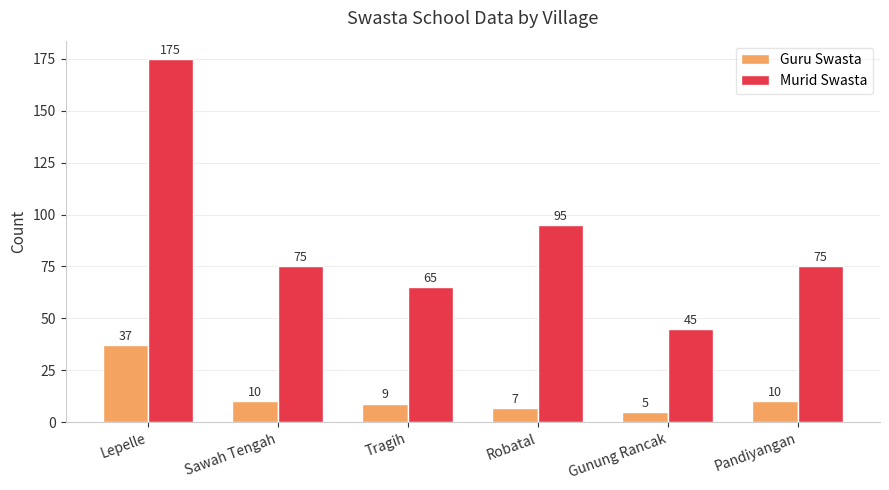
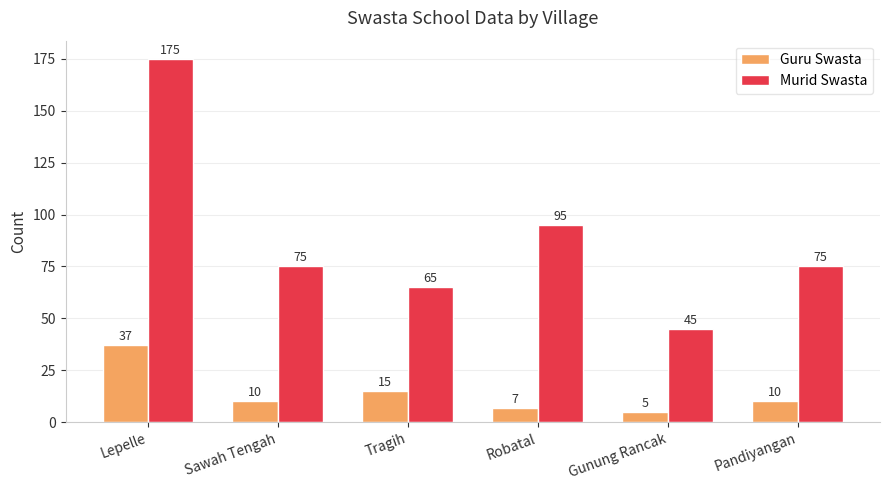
Guru Swasta, Tragih: 9 -> 15
